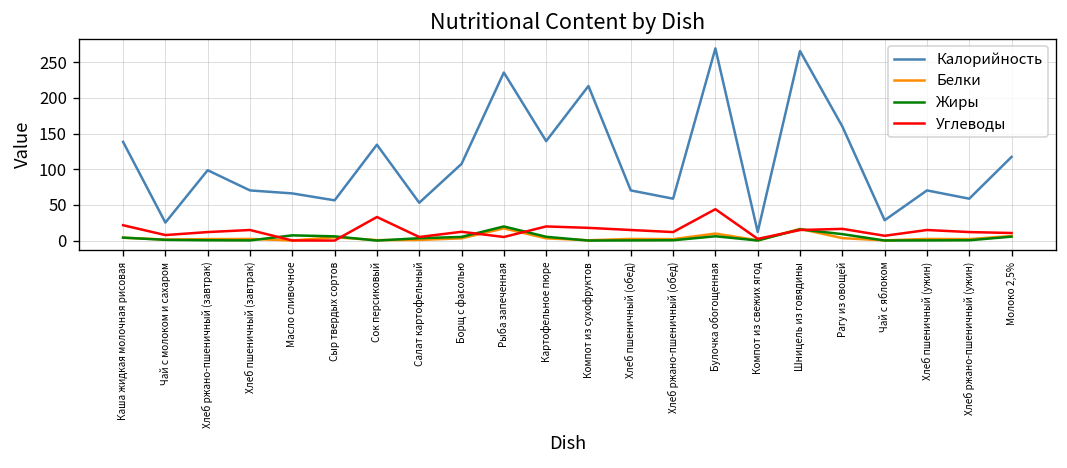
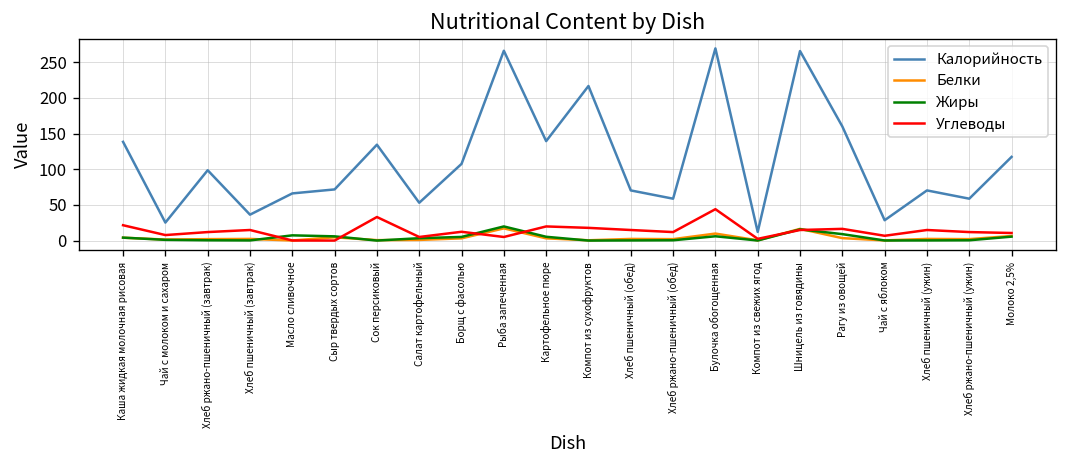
Калорийность, Хлеб пшеничный (завтрак): 70 -> 40
Калорийность, Сыр твердых сортов: 60 -> 70
Калорийность, Рыба запеченная: 240 -> 270
